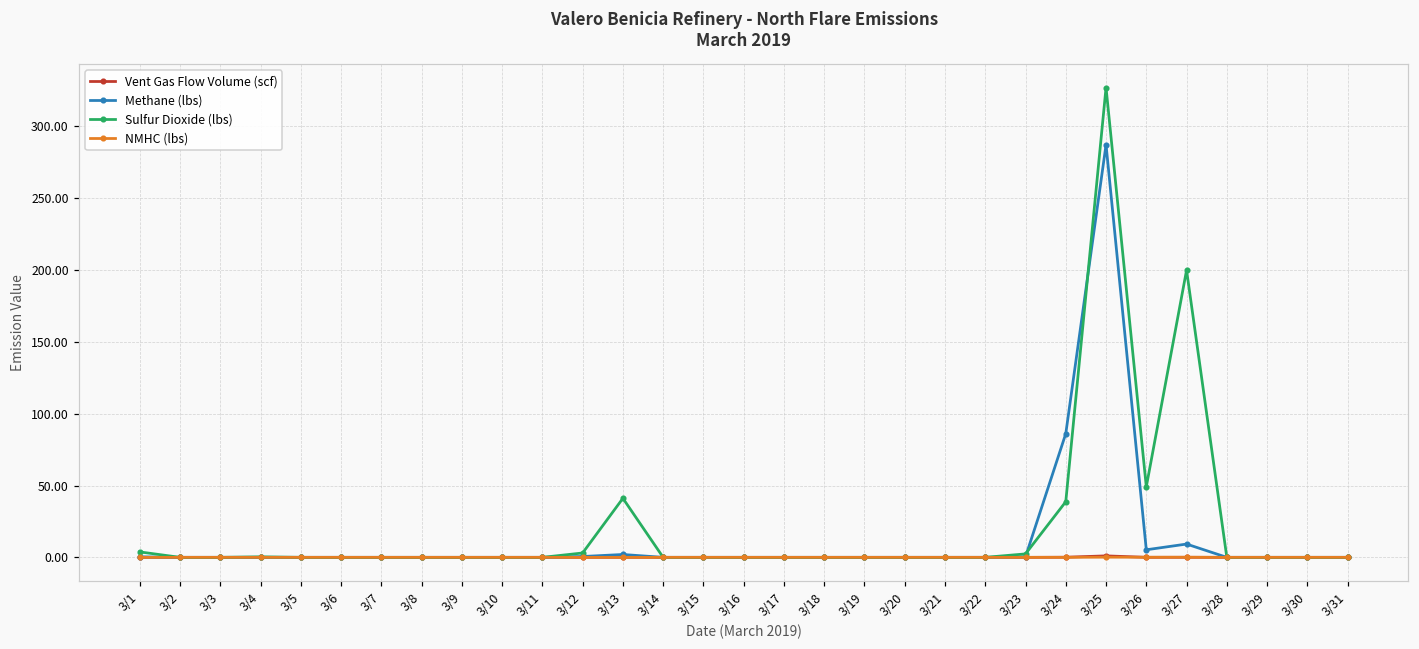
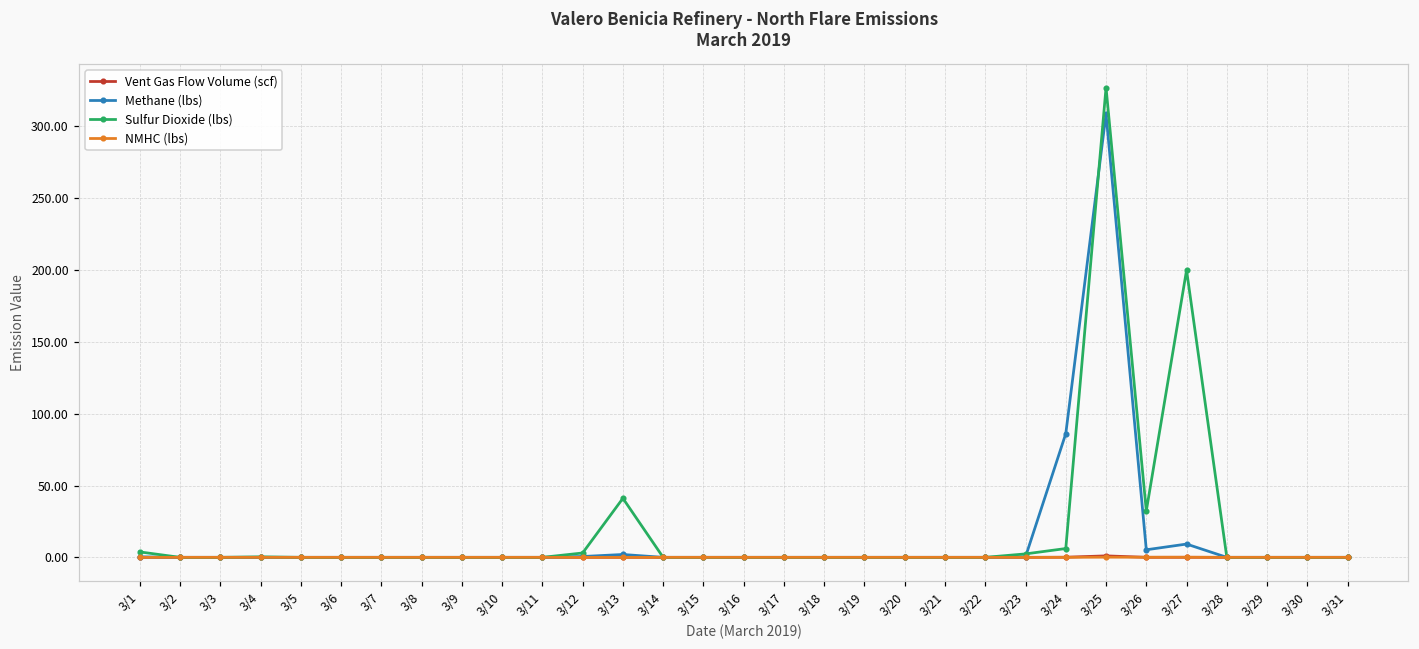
Sulfur Dioxide (lbs), 3/24: 39 -> 6
Methane (lbs), 3/25: 287 -> 309
Sulfur Dioxide (lbs), 3/26: 49 -> 32
